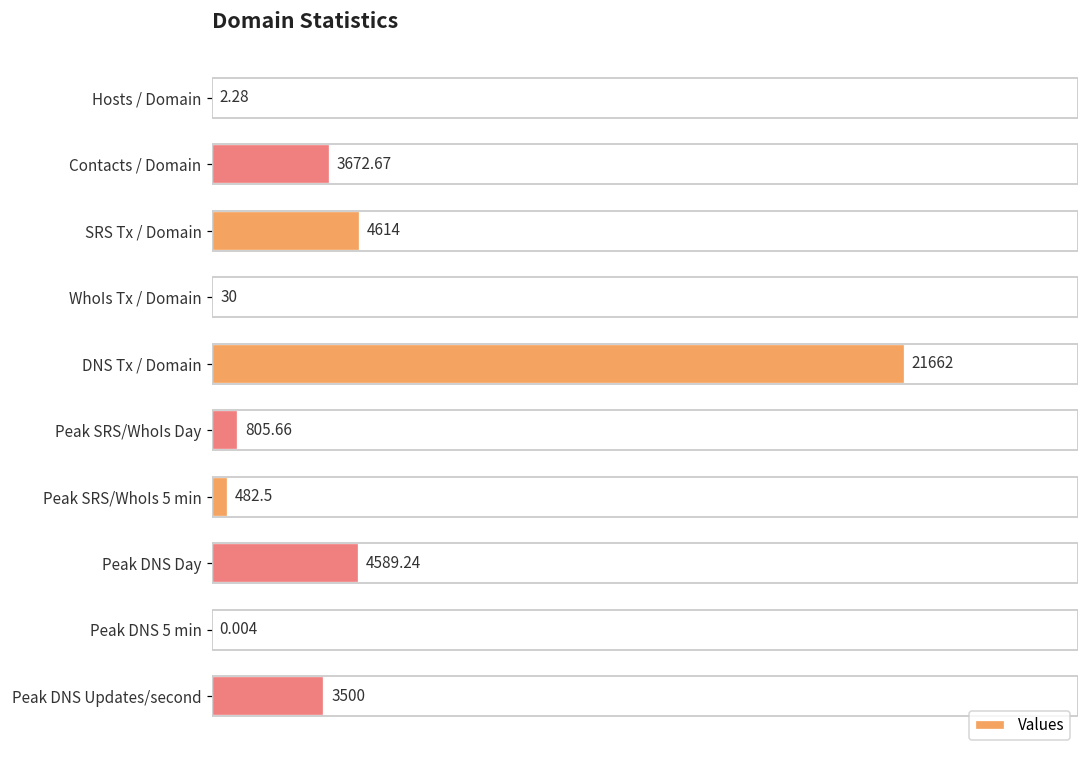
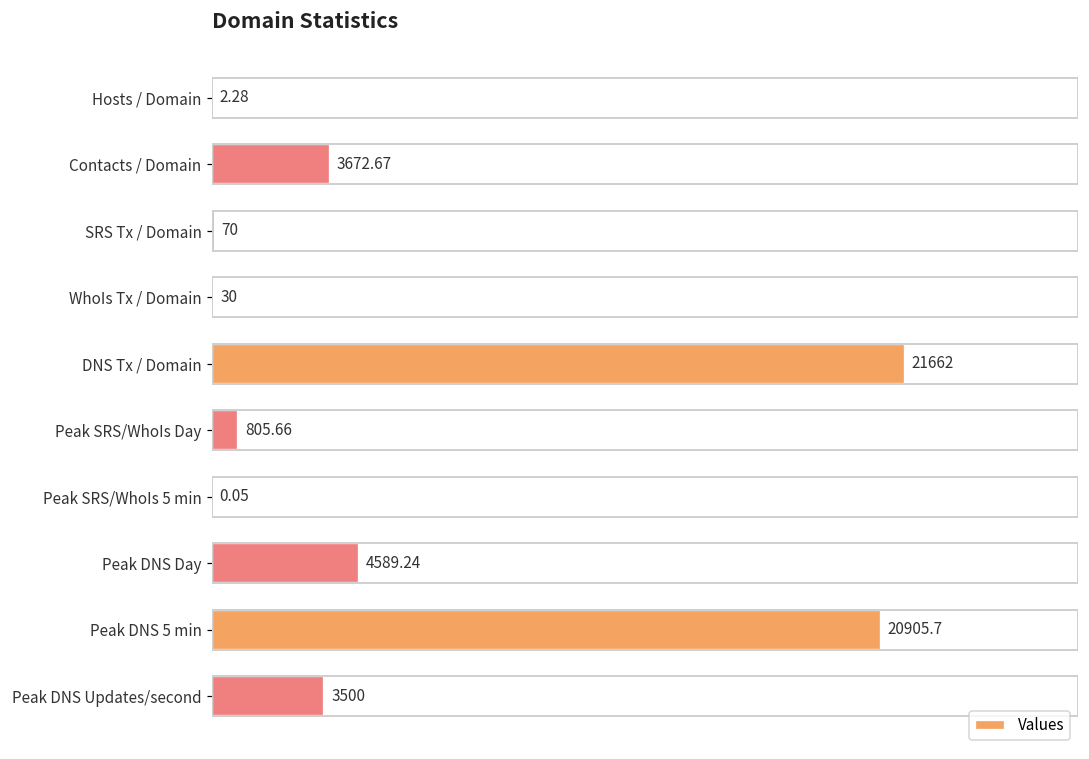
SRS Tx / Domain: 4614 -> 70
Peak SRS/WhoIs 5 min: 482.5 -> 0.05
Peak DNS 5 min: 0.004 -> 20905.7
